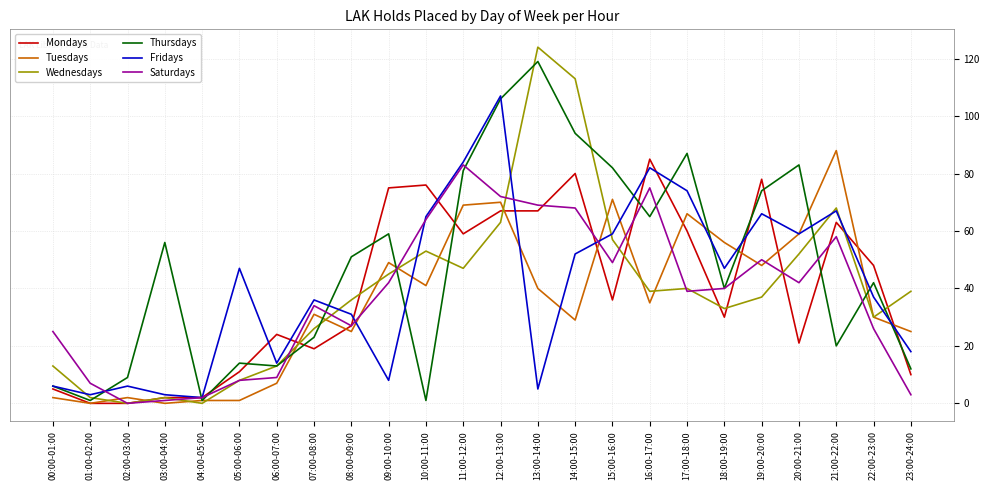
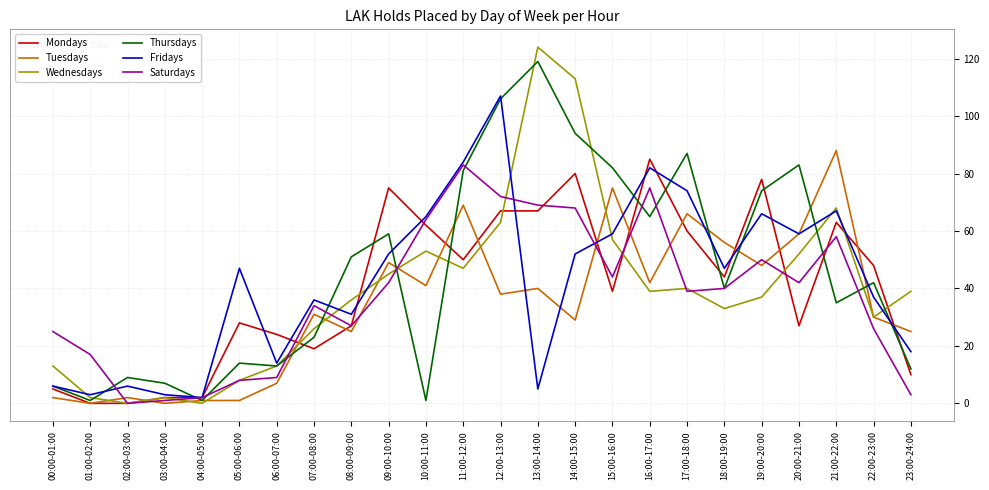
Saturdays, 01:00-02:00: 7 -> 17
Thursdays, 03:00-04:00: 56 -> 7
Mondays, 05:00-06:00: 11 -> 28
Fridays, 09:00-10:00: 8 -> 52
Mondays, 10:00-11:00: 76 -> 62
Mondays, 11:00-12:00: 59 -> 50
Tuesdays, 12:00-13:00: 70 -> 38
Mondays, 15:00-16:00: 36 -> 39
Tuesdays, 15:00-16:00: 71 -> 75
Saturdays, 15:00-16:00: 49 -> 44
Tuesdays, 16:00-17:00: 35 -> 42
Mondays, 18:00-19:00: 30 -> 44
Mondays, 20:00-21:00: 21 -> 27
Thursdays, 21:00-22:00: 20 -> 35
